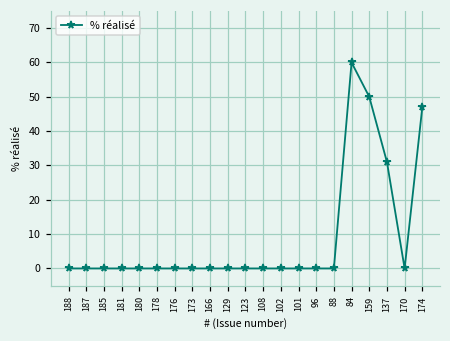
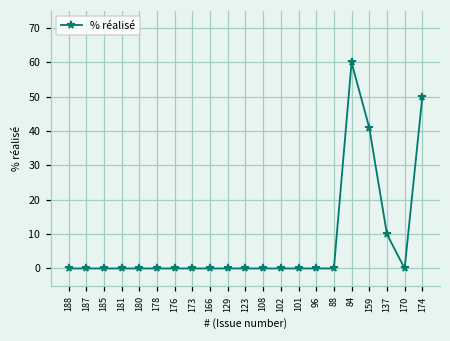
159: 50 -> 41
137: 31 -> 10
174: 47 -> 50
